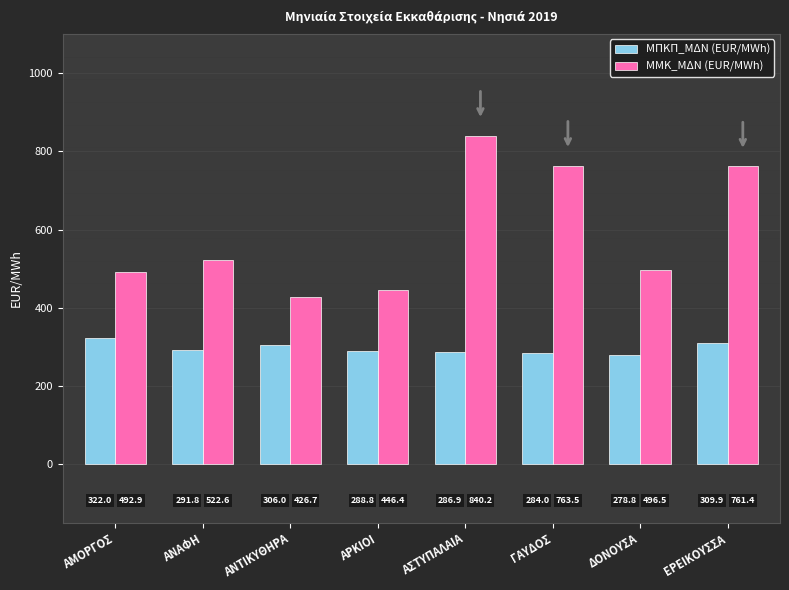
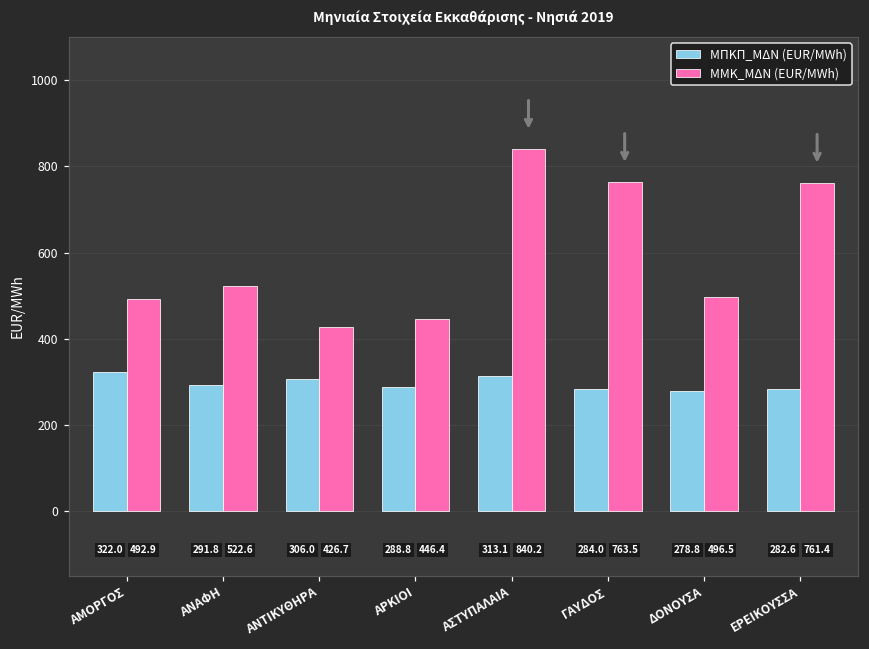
ΜΠΚΠ_ΜΔΝ (EUR/MWh), ΑΣΤΥΠΑΛΑΙΑ: 286.9 -> 313.1
ΜΠΚΠ_ΜΔΝ (EUR/MWh), ΕΡΕΙΚΟΥΣΣΑ: 309.9 -> 282.6
